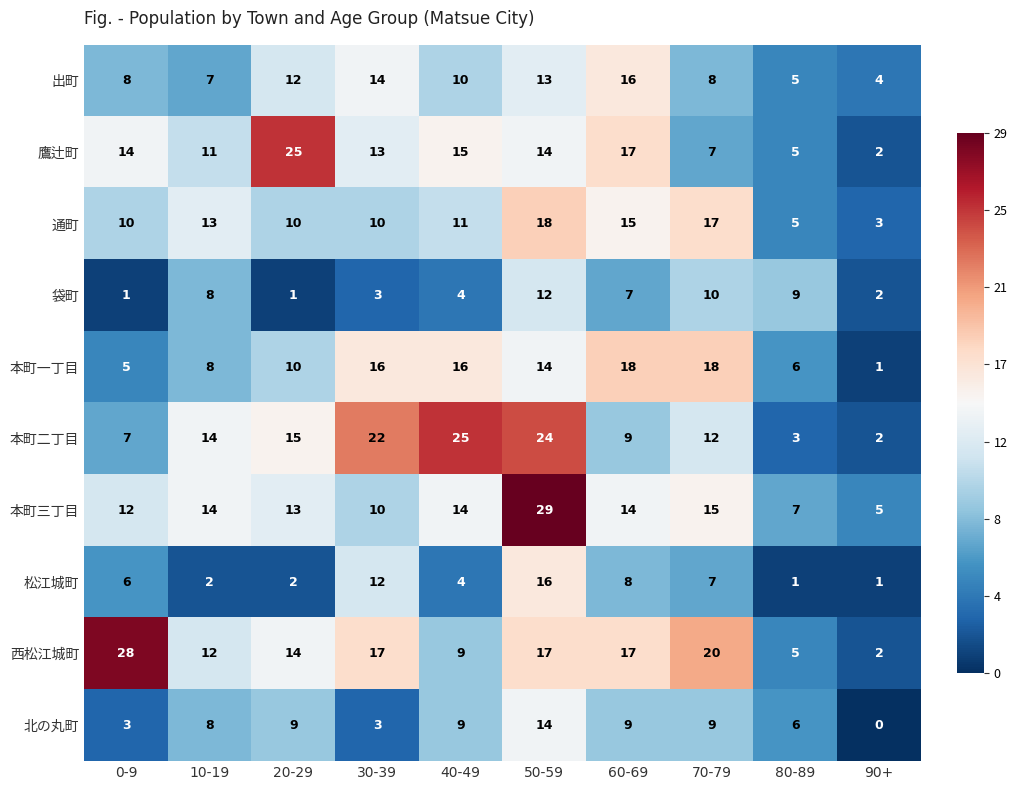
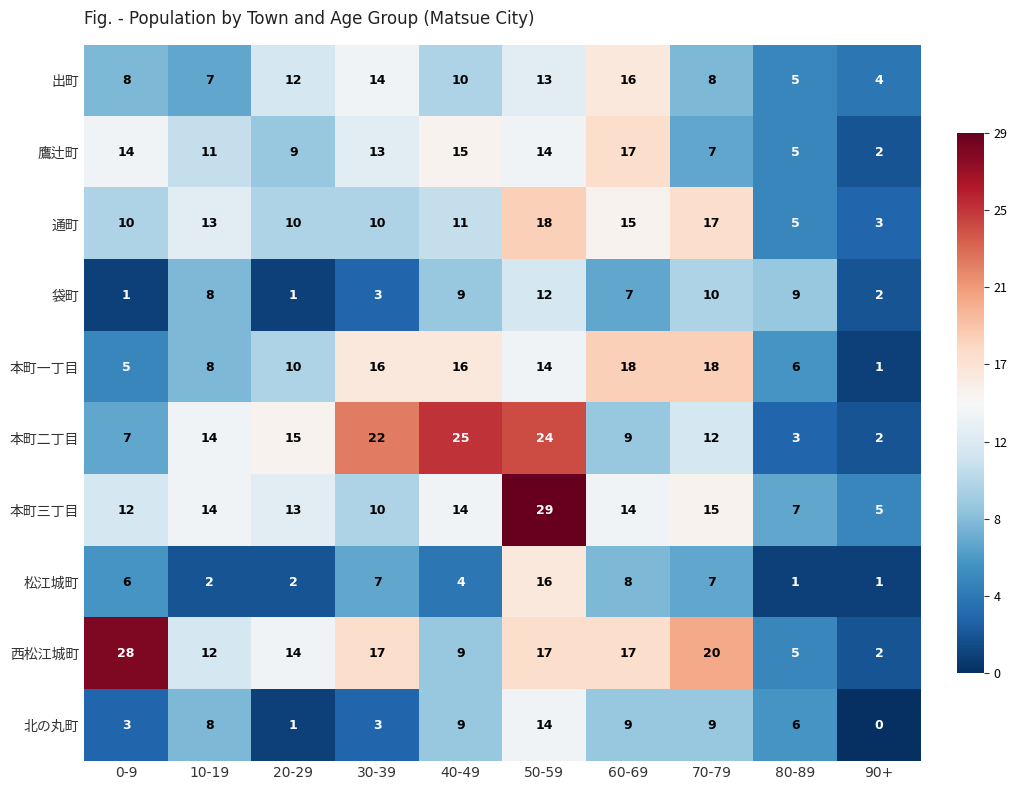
鷹辻町, 20-29: 25 -> 9
袋町, 40-49: 4 -> 9
松江城町, 30-39: 12 -> 7
北の丸町, 20-29: 9 -> 1
